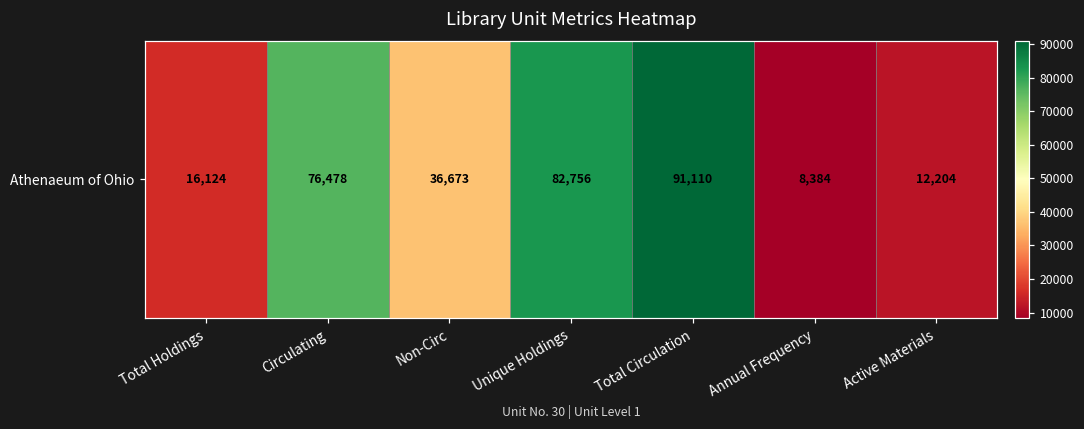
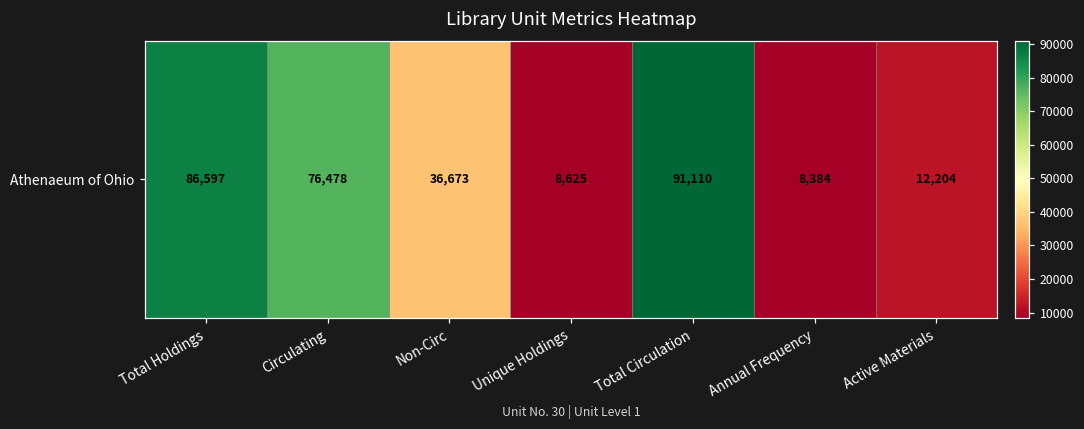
Athenaeum of Ohio, Total Holdings: 16,124 -> 86,597
Athenaeum of Ohio, Unique Holdings: 82,756 -> 8,625
